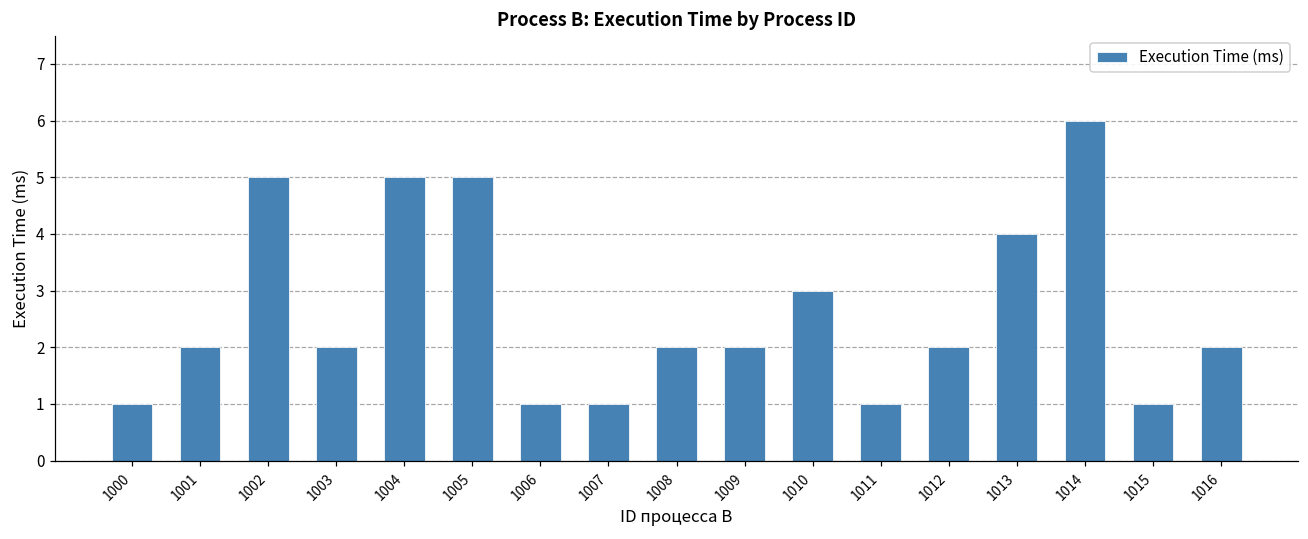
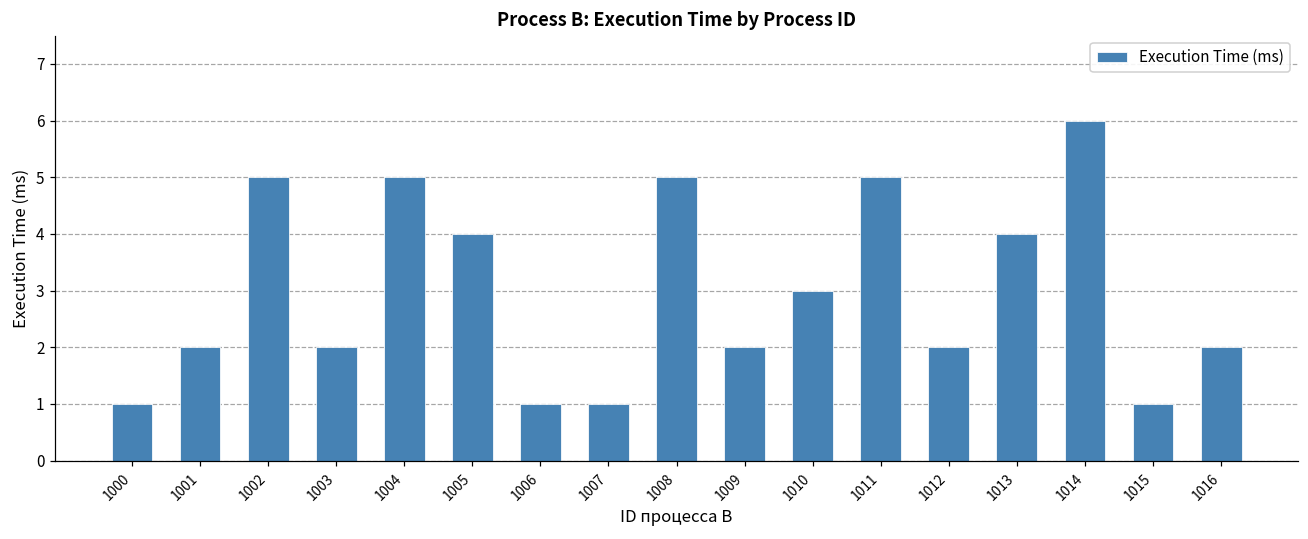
1005: 5 -> 4
1008: 2 -> 5
1011: 1 -> 5
